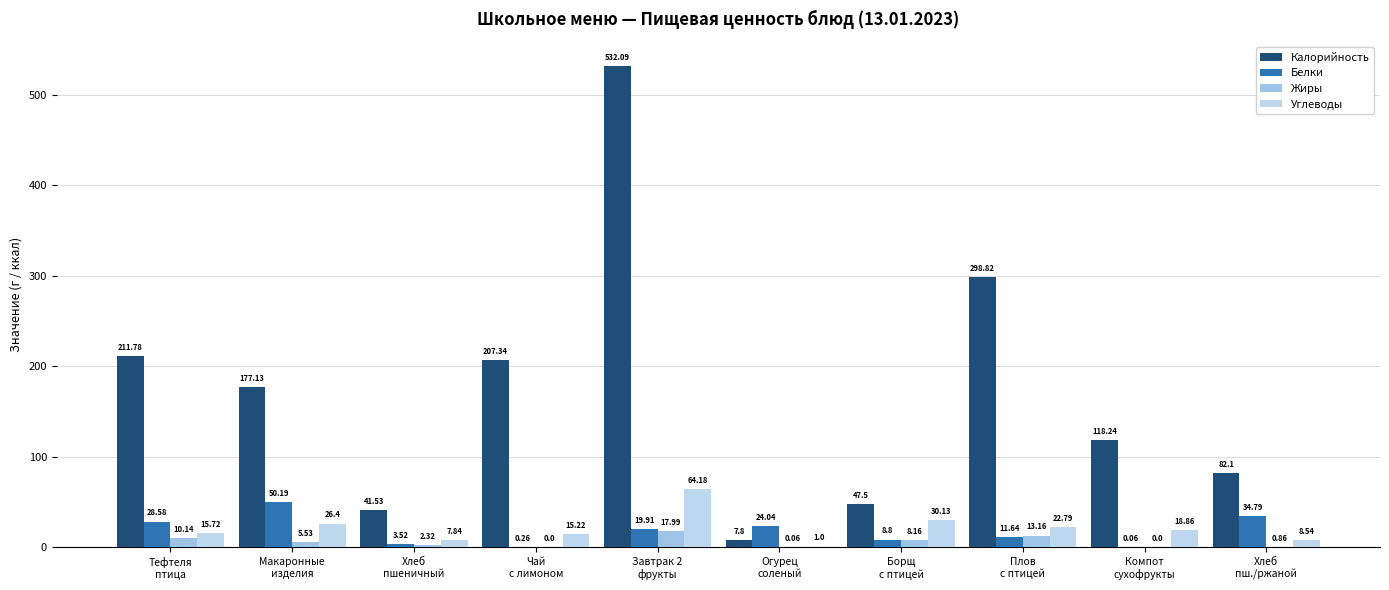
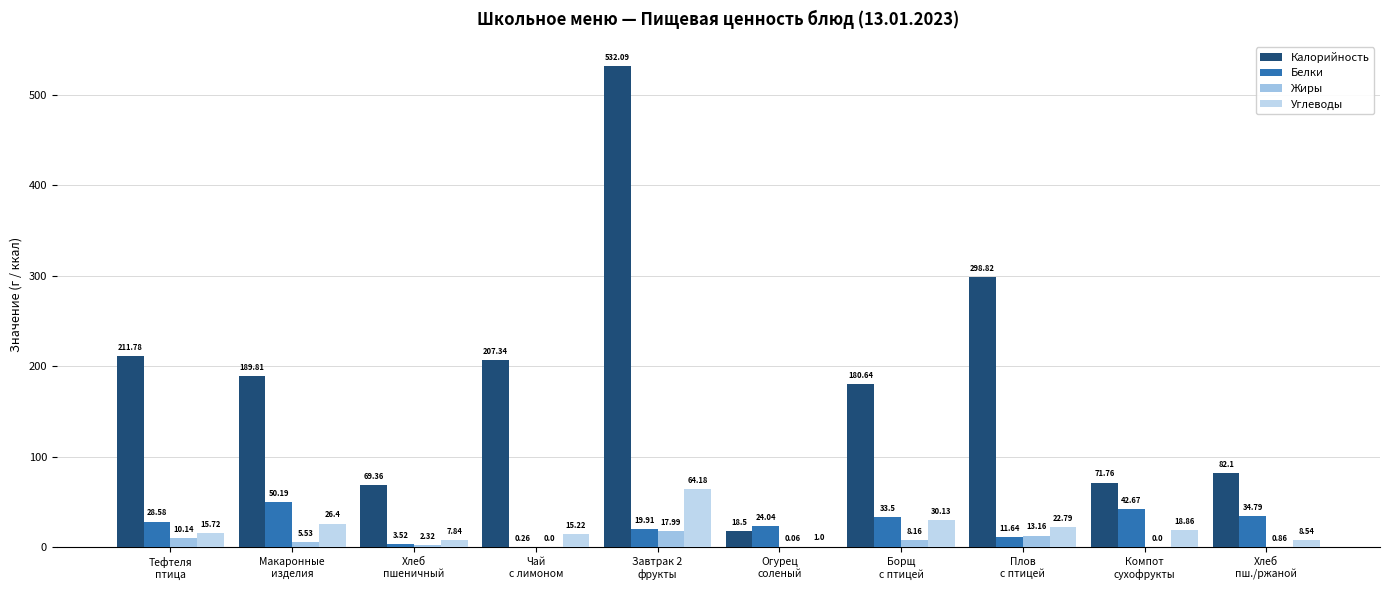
Калорийность, Макаронные изделия: 177.13 -> 189.81
Калорийность, Хлеб пшеничный: 41.53 -> 69.36
Калорийность, Огурец соленый: 7.8 -> 18.5
Калорийность, Борщ с птицей: 47.5 -> 180.64
Белки, Борщ с птицей: 8.8 -> 33.5
Калорийность, Компот сухофрукты: 118.24 -> 71.76
Белки, Компот сухофрукты: 0.06 -> 42.67
